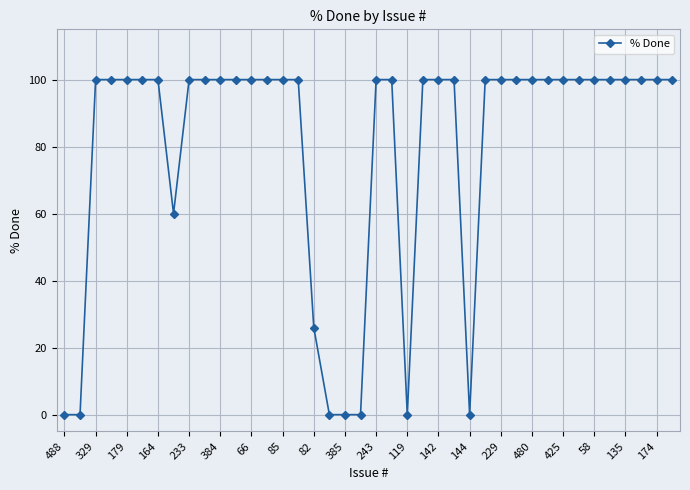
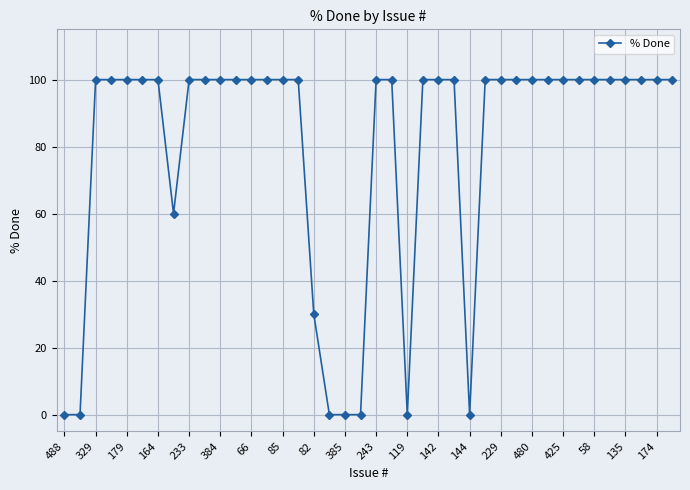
82: 26 -> 30
